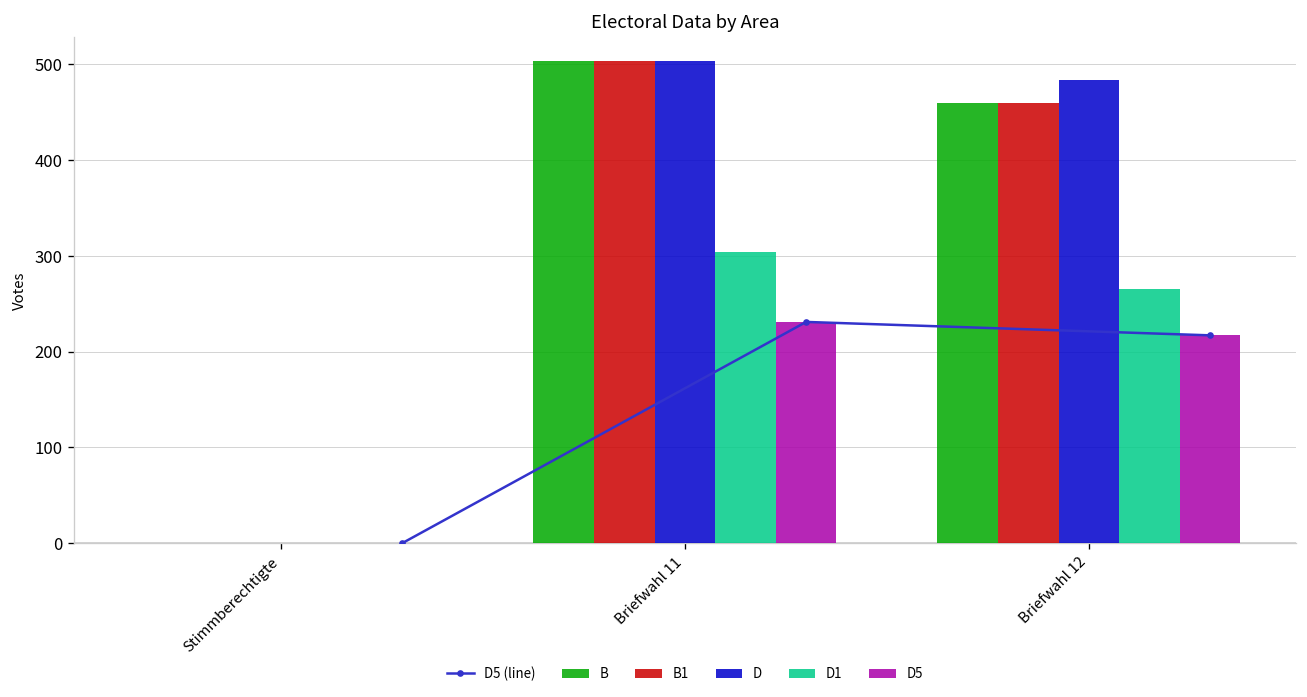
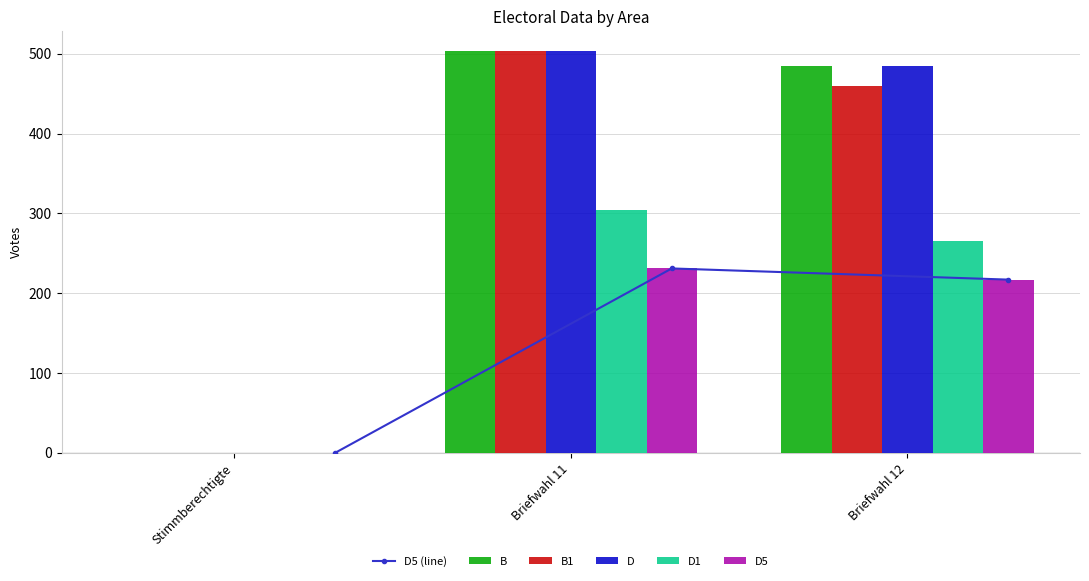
B, Briefwahl 12: 460 -> 480
